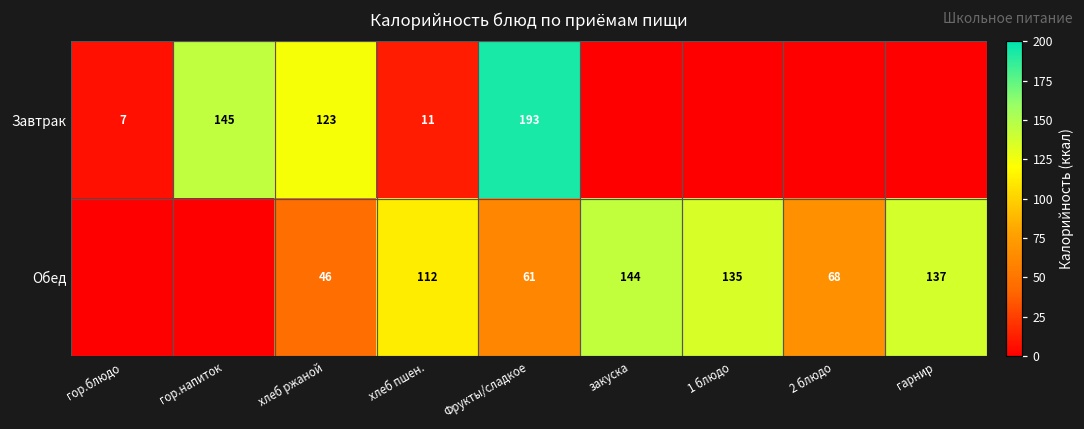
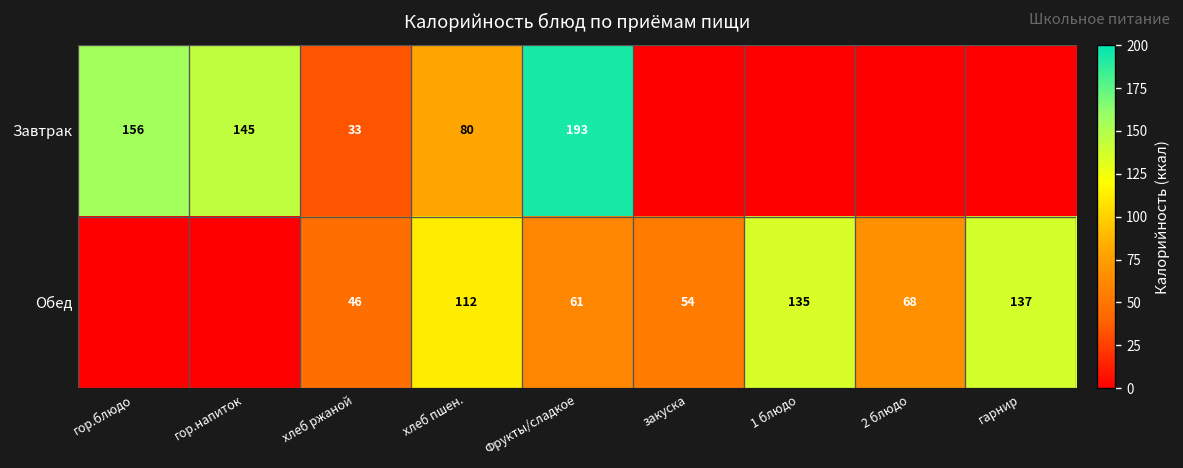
Завтрак, гор.блюдо: 7 -> 156
Завтрак, хлеб ржаной: 123 -> 33
Завтрак, хлеб пшен.: 11 -> 80
Обед, закуска: 144 -> 54
